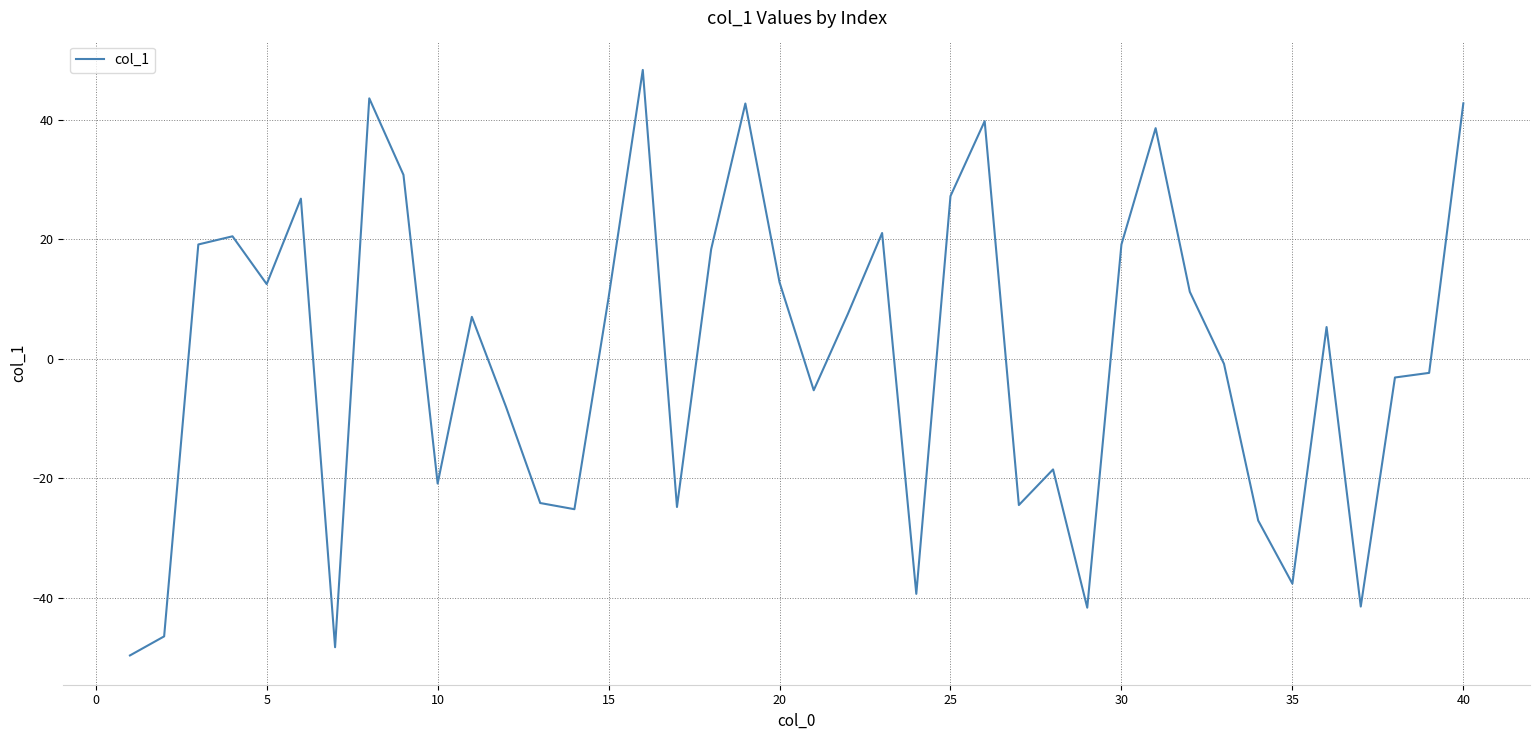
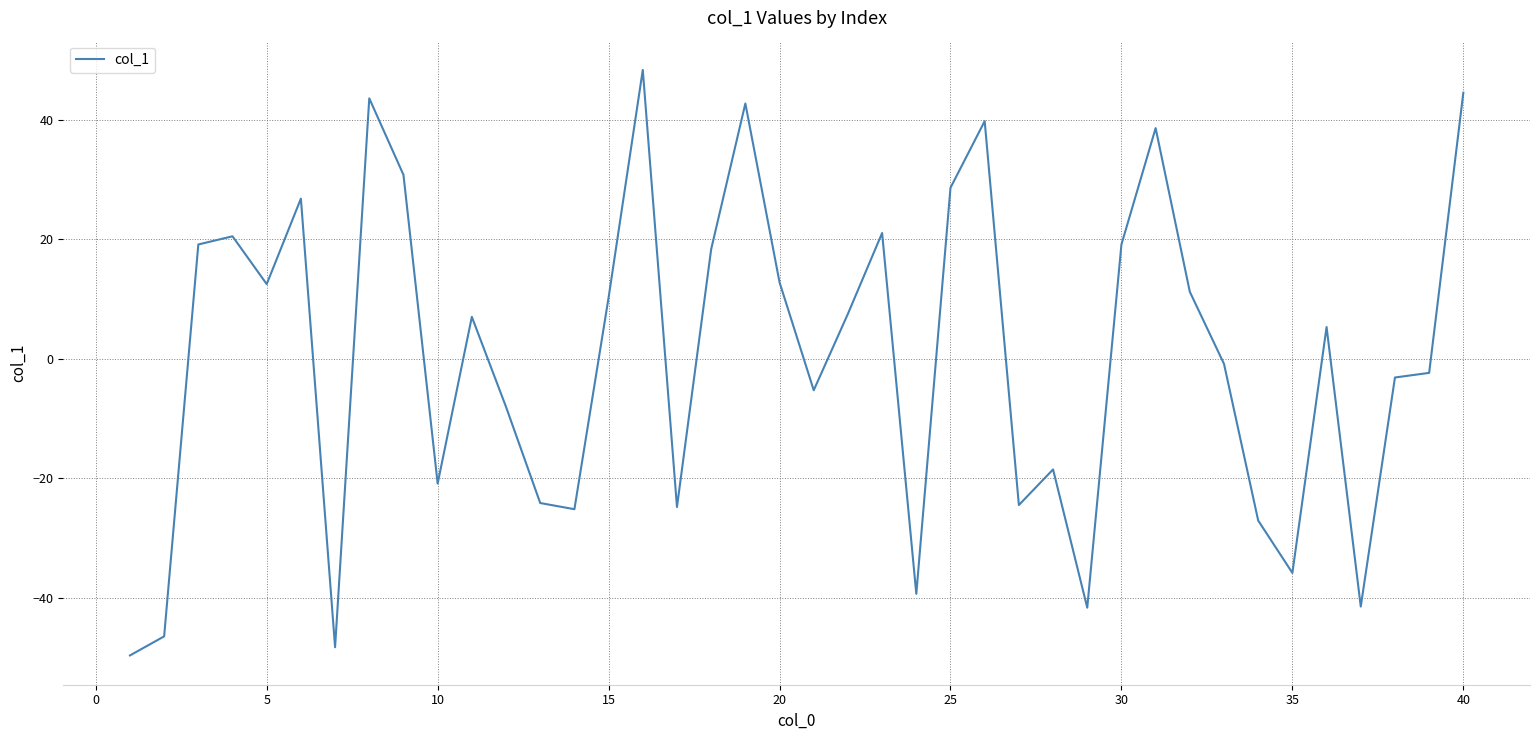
25: 27 -> 29
35: -38 -> -36
40: 43 -> 45
